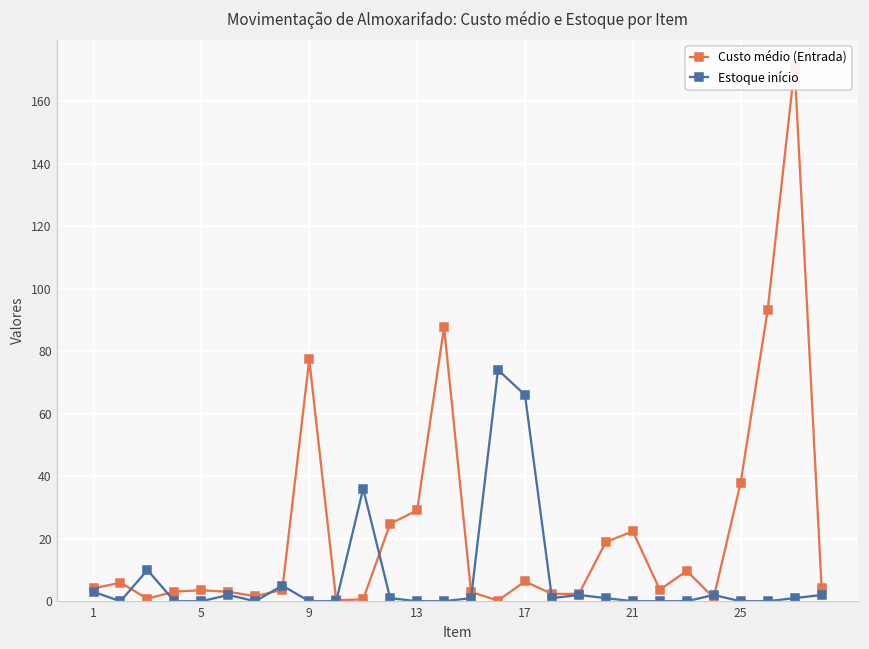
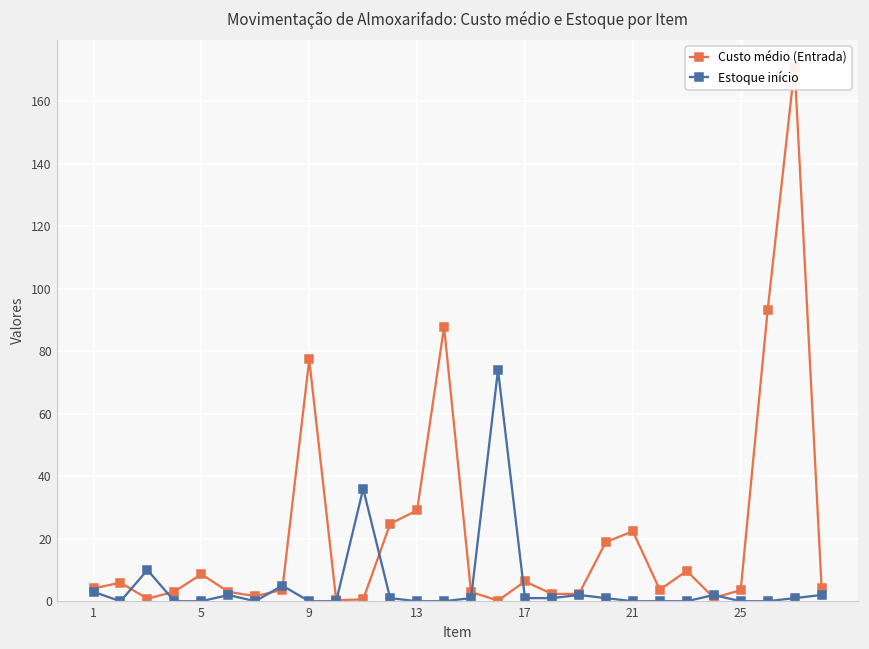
Custo médio (Entrada), 5: 4 -> 9
Estoque início, 17: 66 -> 1
Custo médio (Entrada), 25: 38 -> 4
